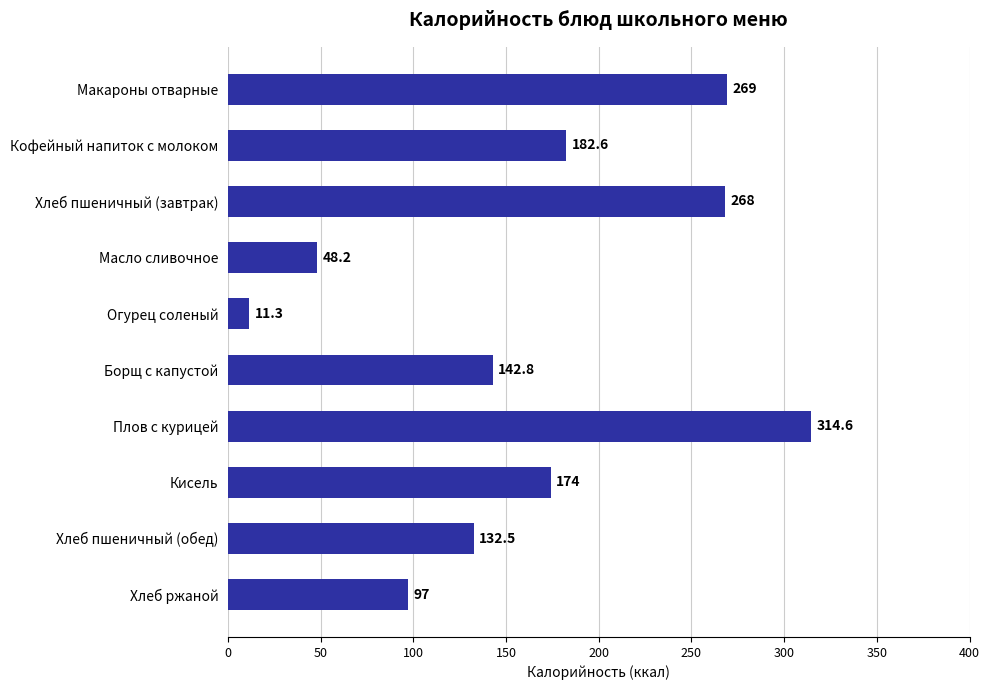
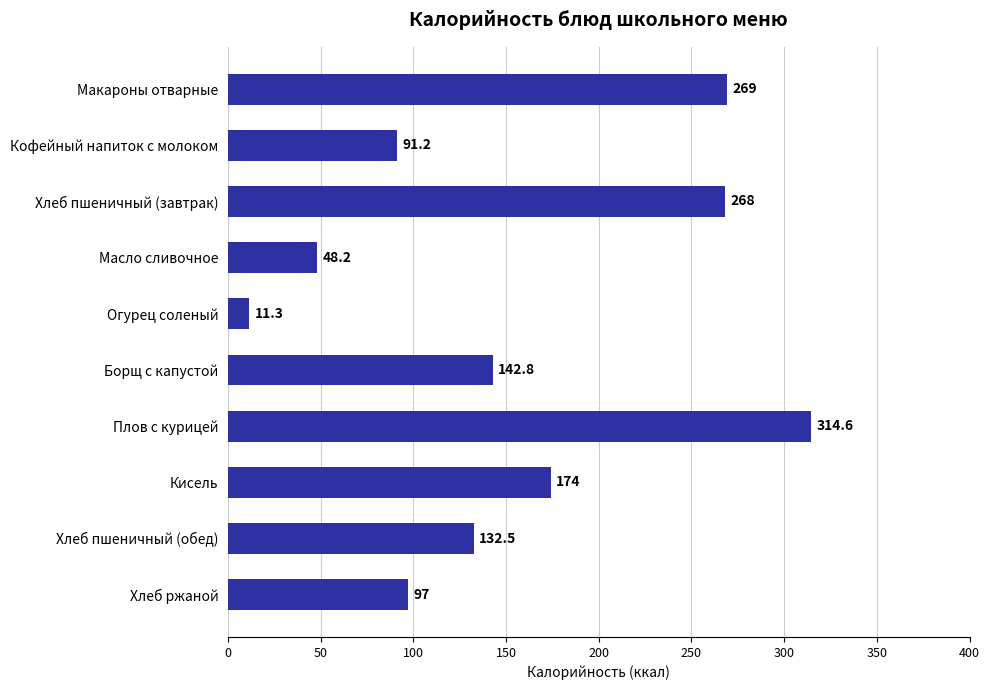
Кофейный напиток с молоком: 182.6 -> 91.2
